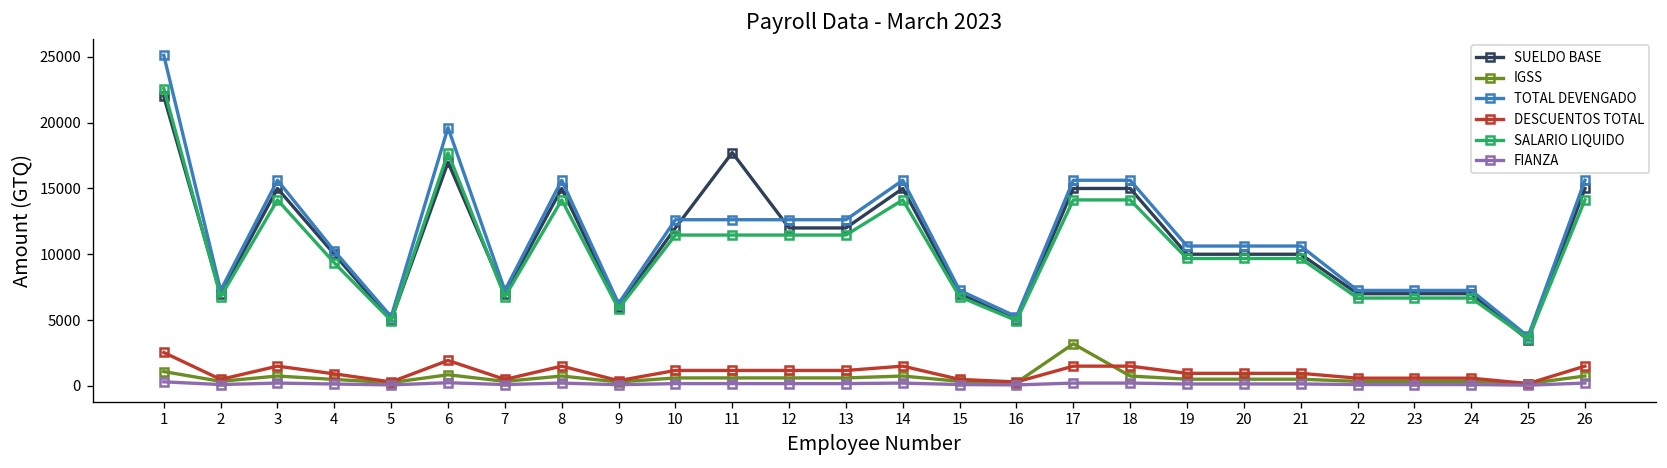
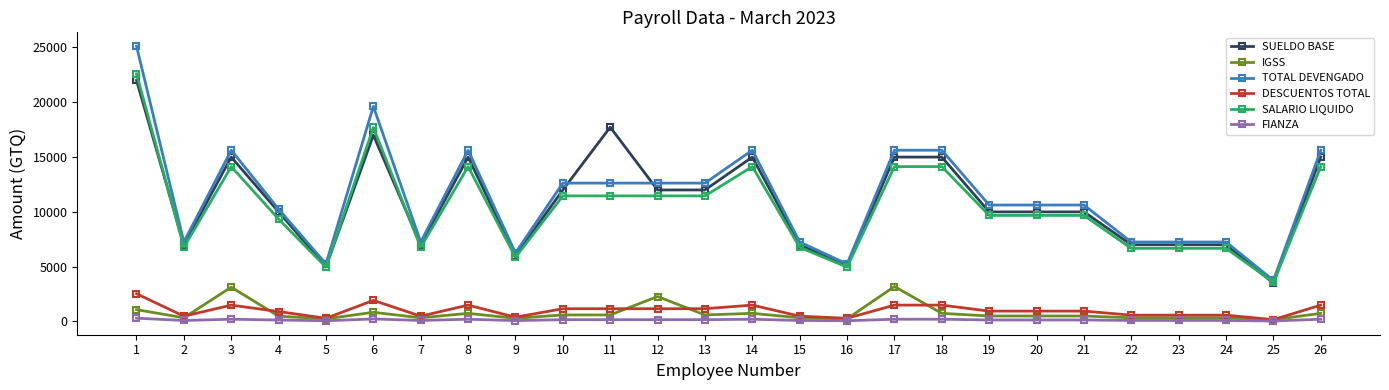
IGSS, 3: 700 -> 3100
IGSS, 12: 600 -> 2300
